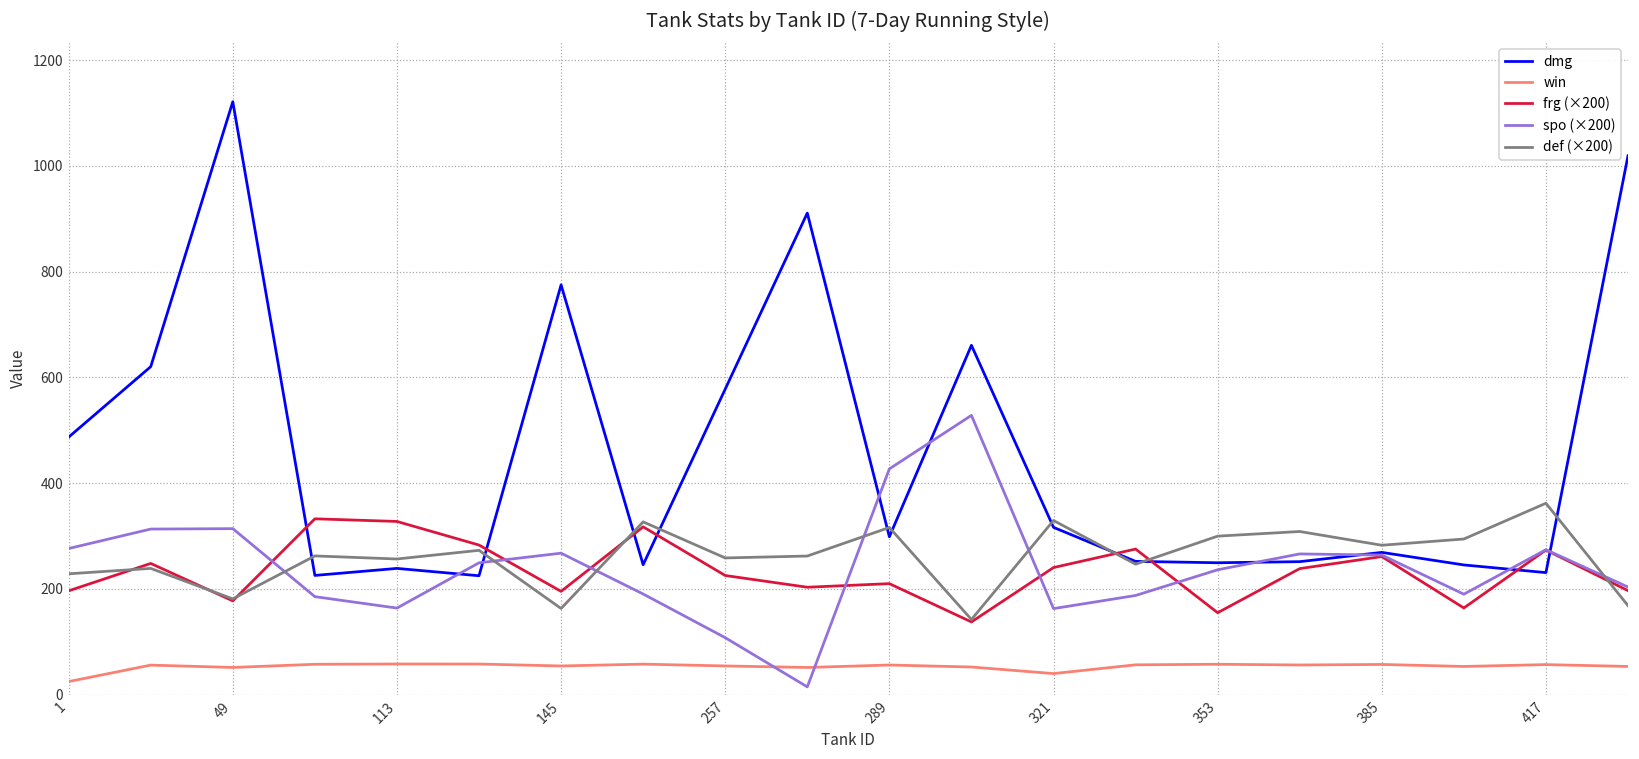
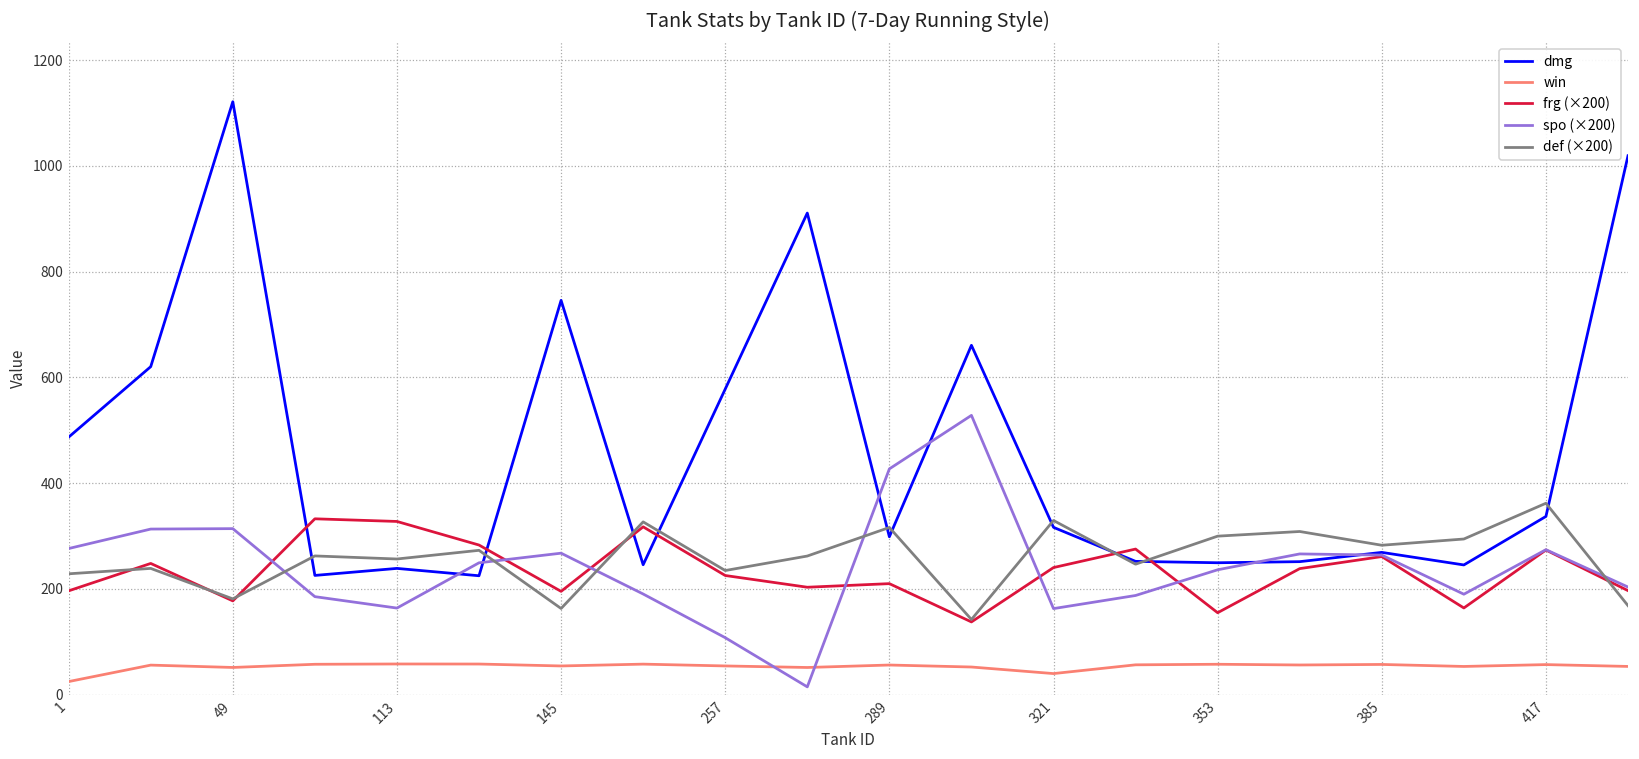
dmg, 145: 780 -> 750
def (×200), 257: 260 -> 230
dmg, 417: 230 -> 340
